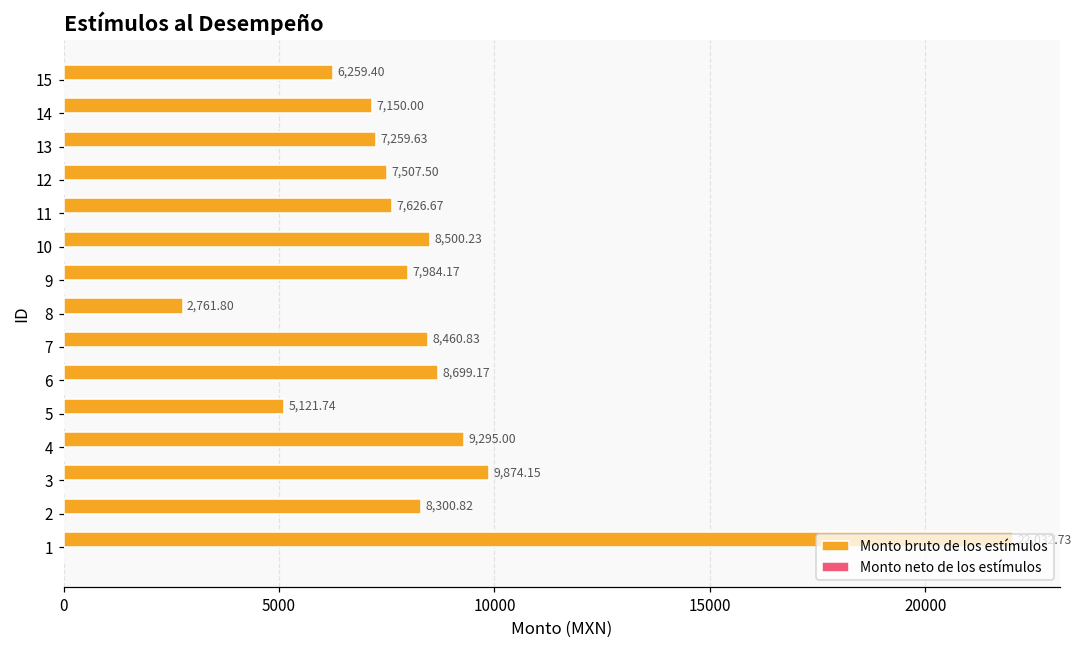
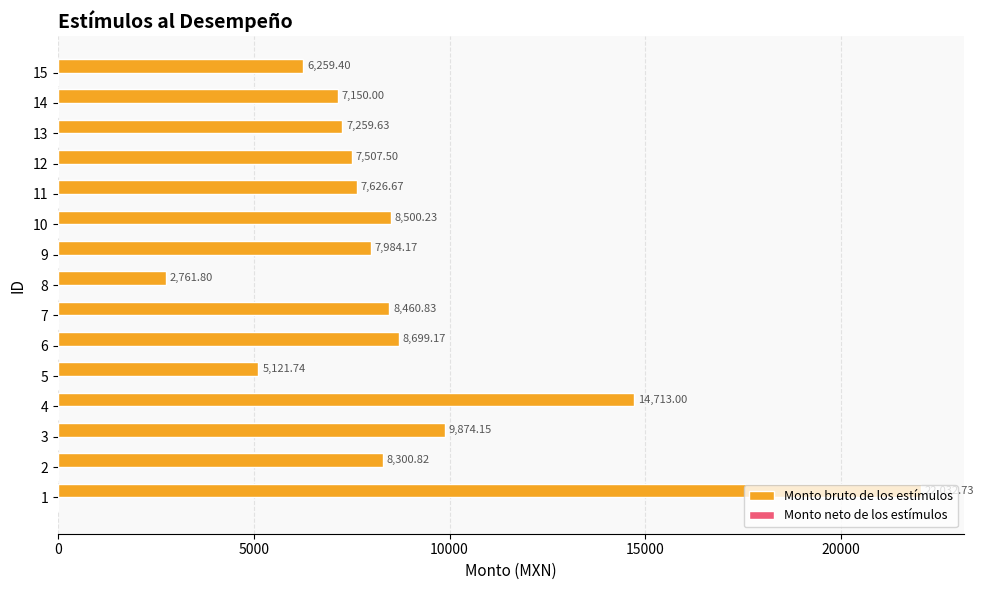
Monto bruto de los estímulos, 4: 9,295.00 -> 14,713.00
